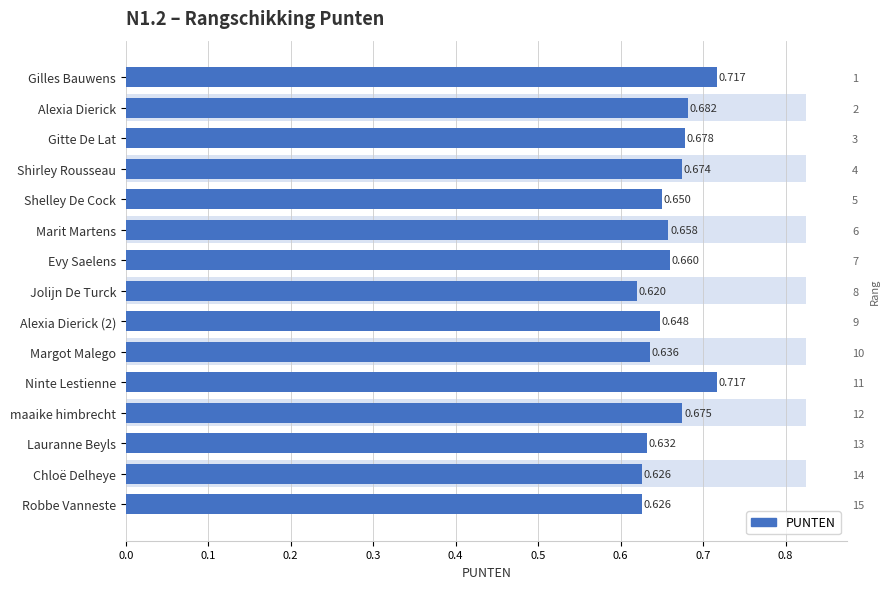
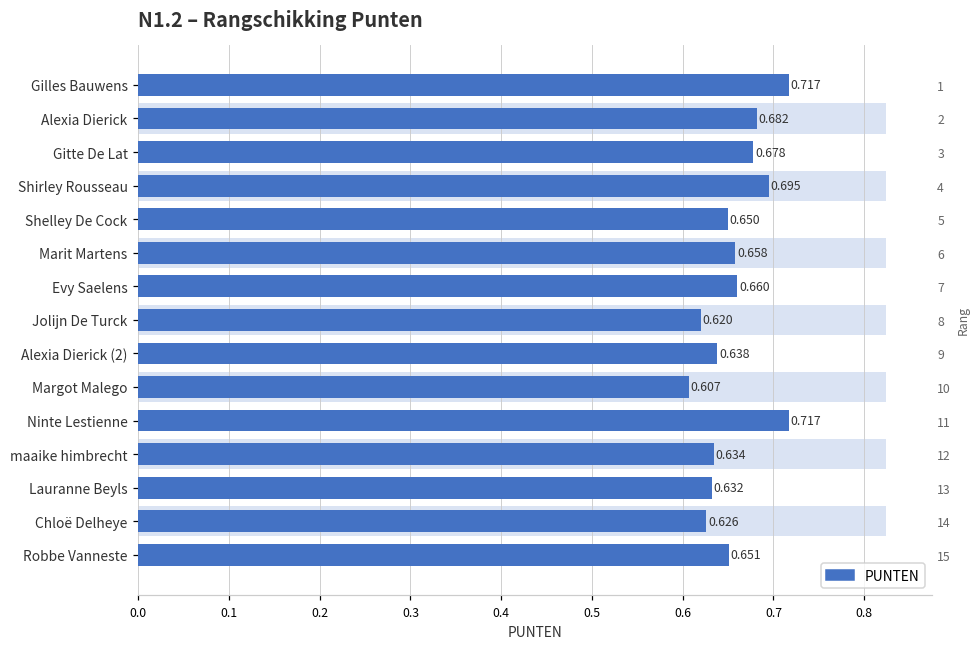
PUNTEN, Shirley Rousseau: 0.674 -> 0.695
PUNTEN, Alexia Dierick (2): 0.648 -> 0.638
PUNTEN, Margot Malego: 0.636 -> 0.607
PUNTEN, maaike himbrecht: 0.675 -> 0.634
PUNTEN, Robbe Vanneste: 0.626 -> 0.651
